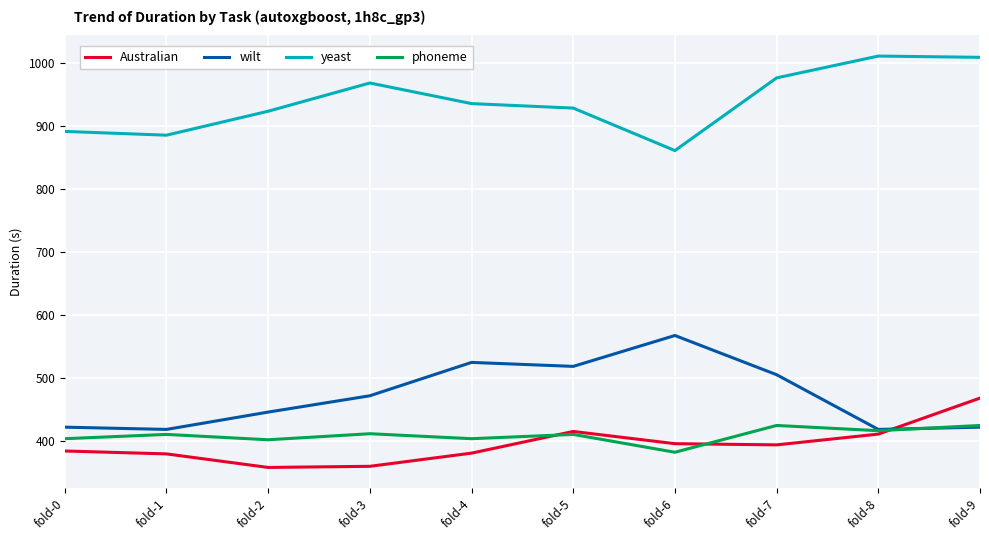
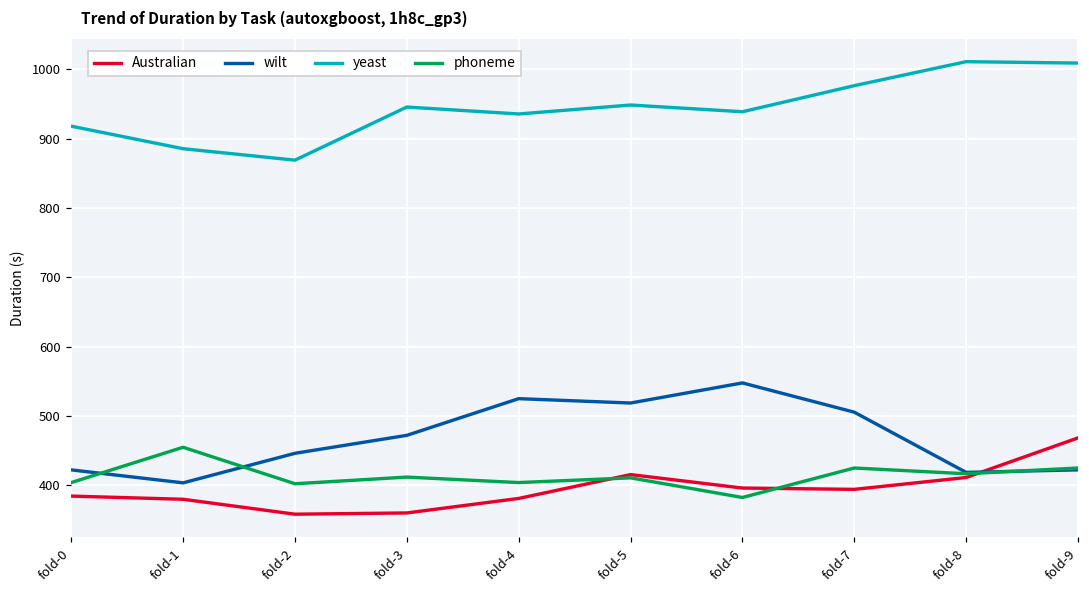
yeast, fold-0: 890 -> 920
wilt, fold-1: 420 -> 400
phoneme, fold-1: 410 -> 450
yeast, fold-2: 920 -> 870
yeast, fold-3: 970 -> 950
yeast, fold-5: 930 -> 950
wilt, fold-6: 570 -> 550
yeast, fold-6: 860 -> 940
